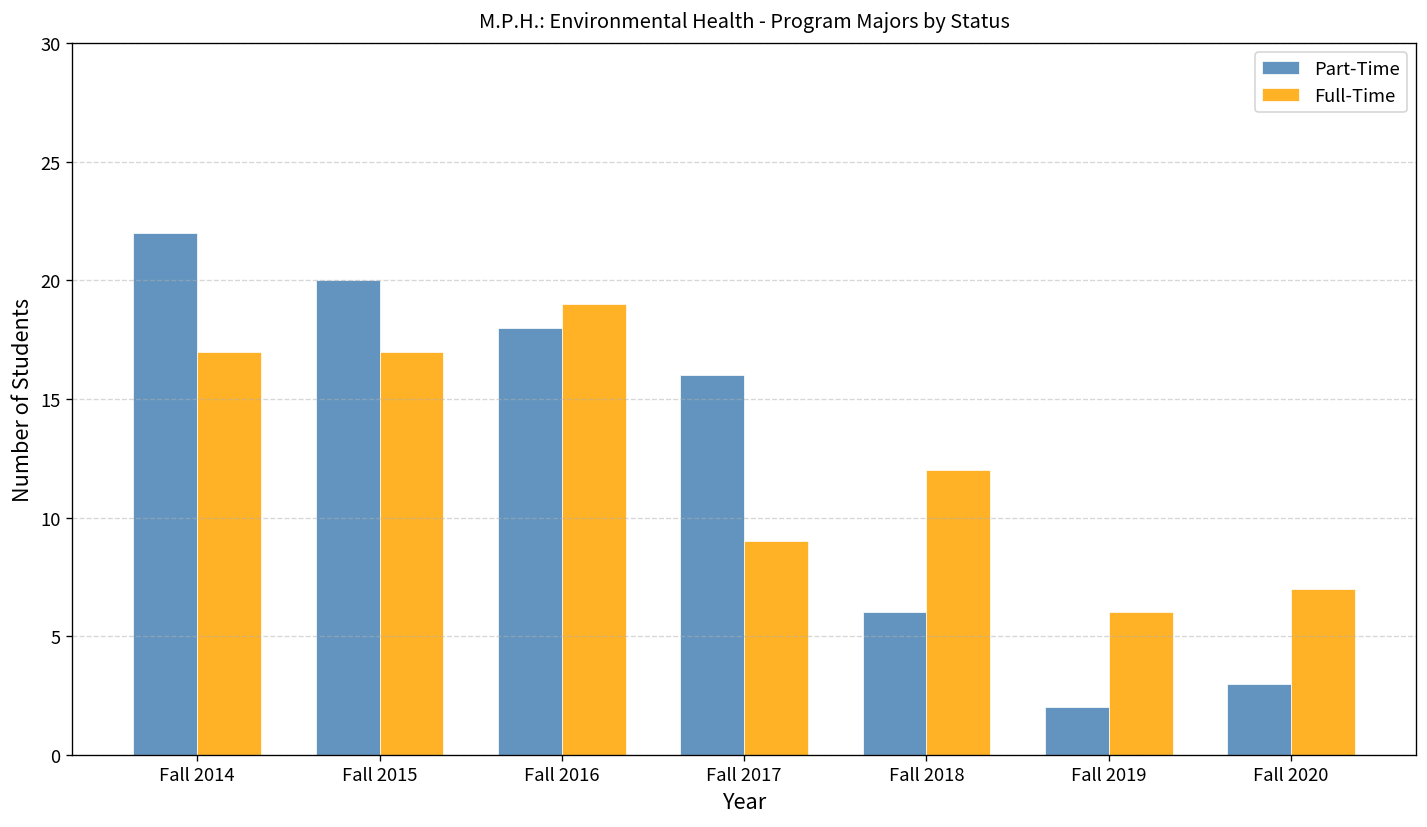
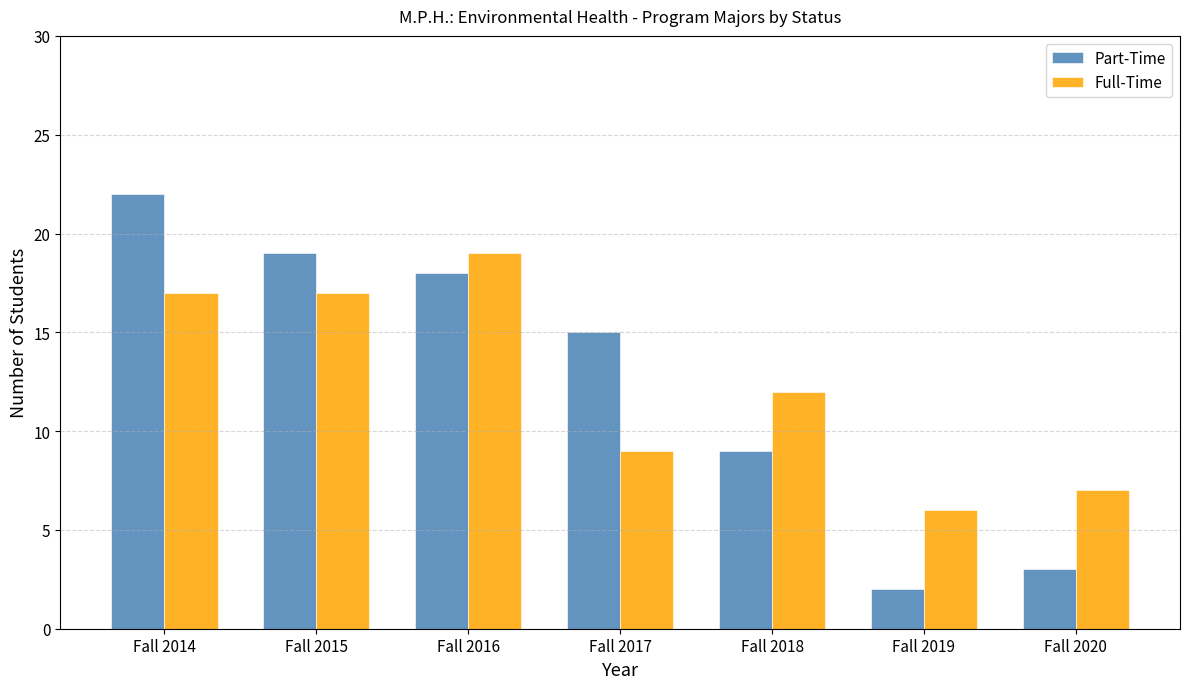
Part-Time, Fall 2015: 20 -> 19
Part-Time, Fall 2017: 16 -> 15
Part-Time, Fall 2018: 6 -> 9
